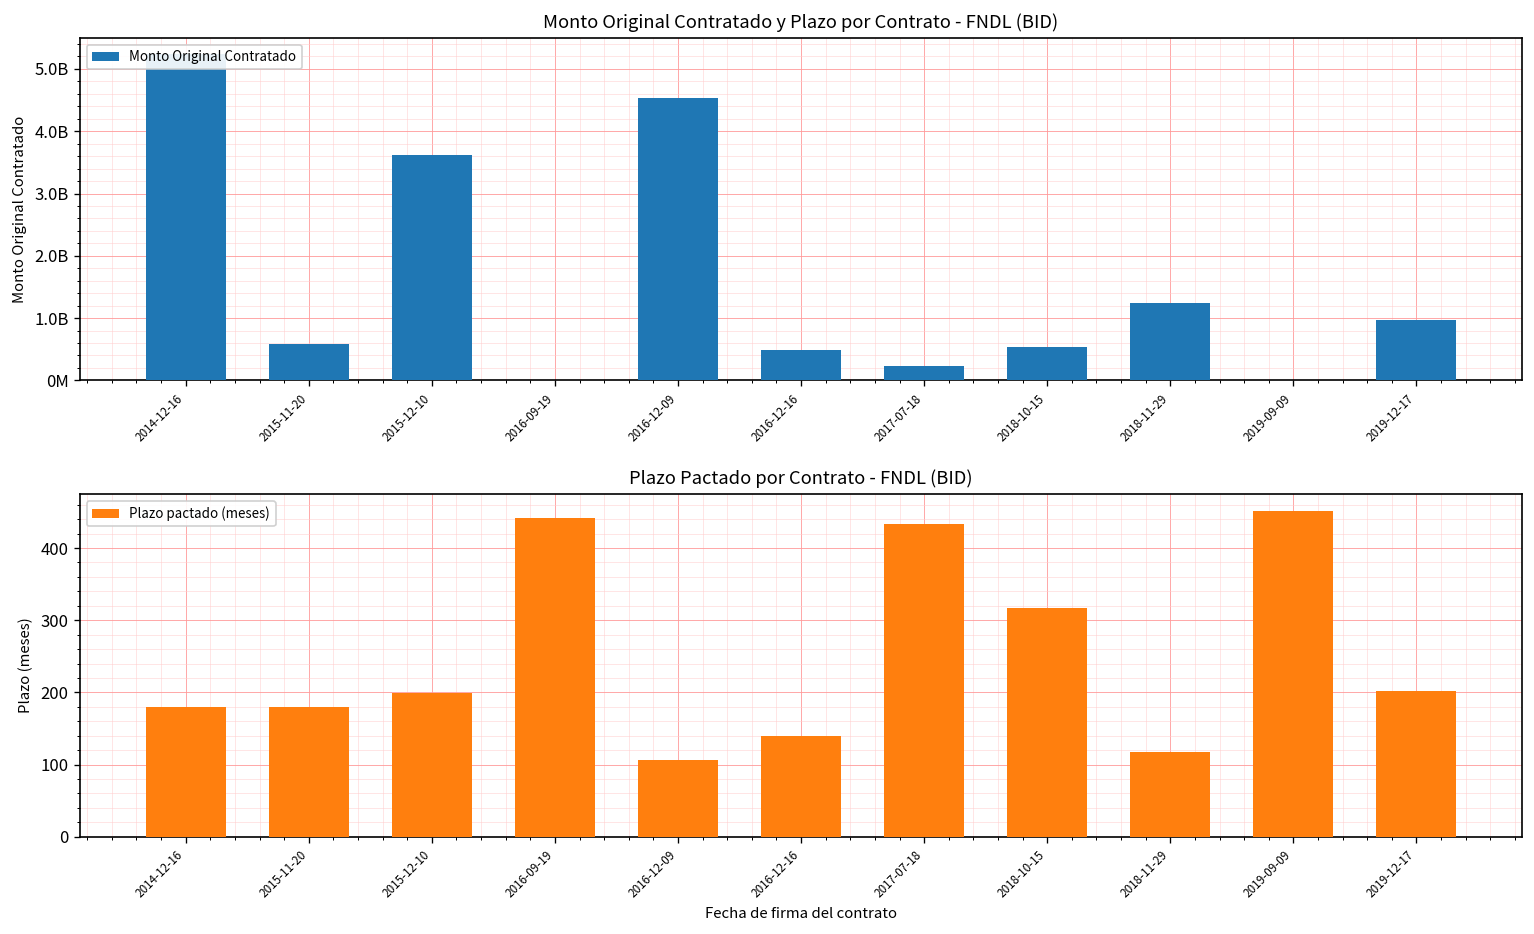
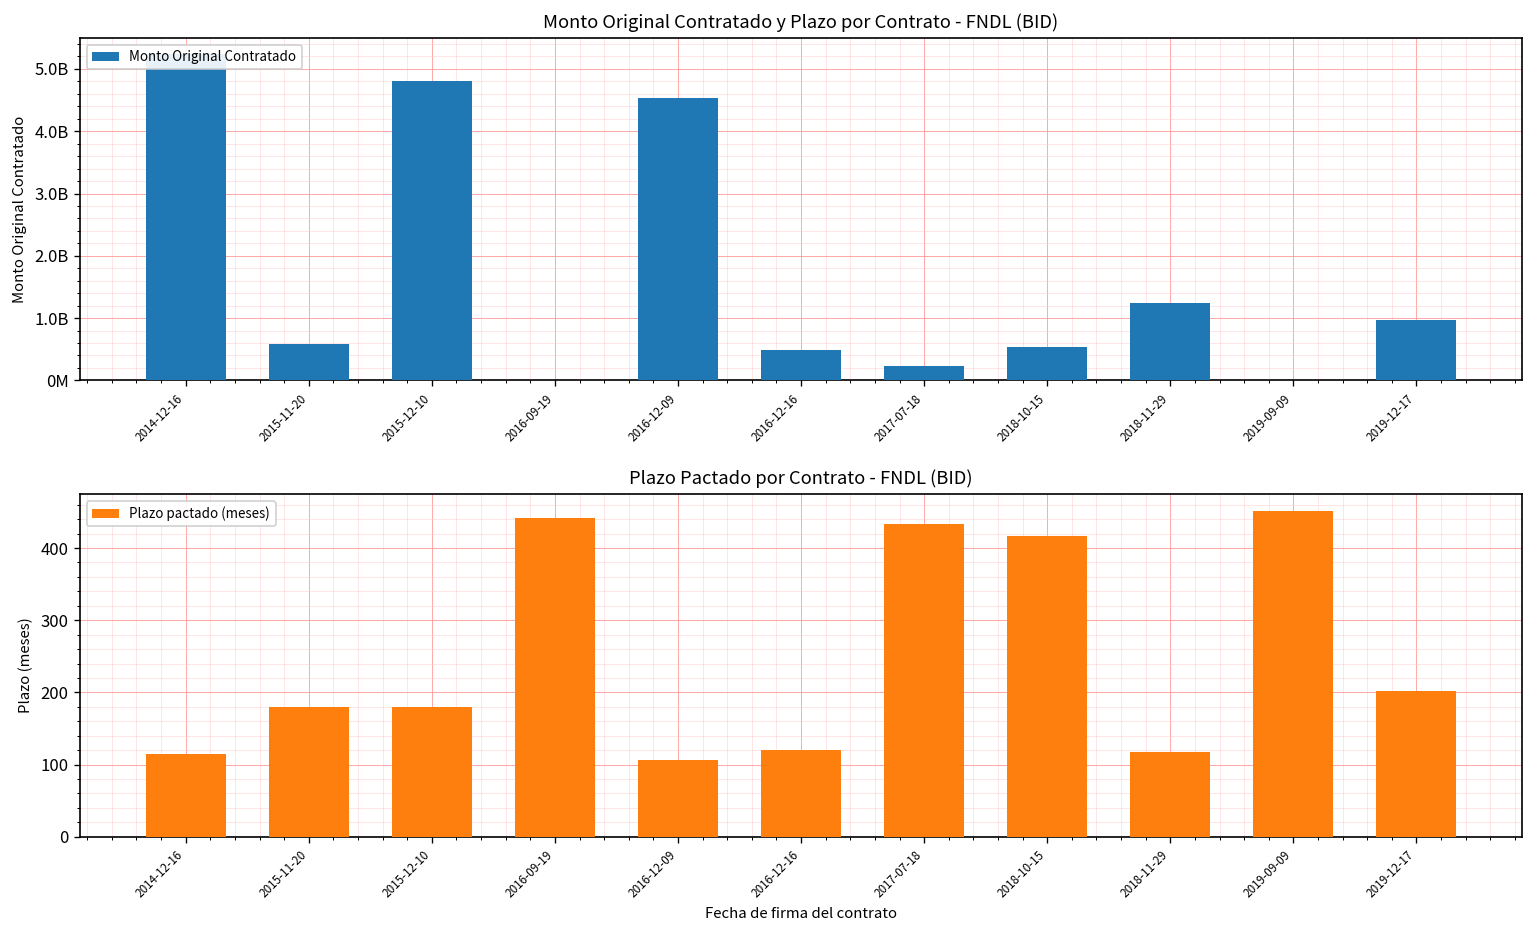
Monto Original Contratado y Plazo por Contrato - FNDL (BID), 2015-12-10: 3600000000 -> 4800000000
Plazo Pactado por Contrato - FNDL (BID), 2014-12-16: 180 -> 110
Plazo Pactado por Contrato - FNDL (BID), 2015-12-10: 200 -> 180
Plazo Pactado por Contrato - FNDL (BID), 2016-12-16: 140 -> 120
Plazo Pactado por Contrato - FNDL (BID), 2018-10-15: 320 -> 420
